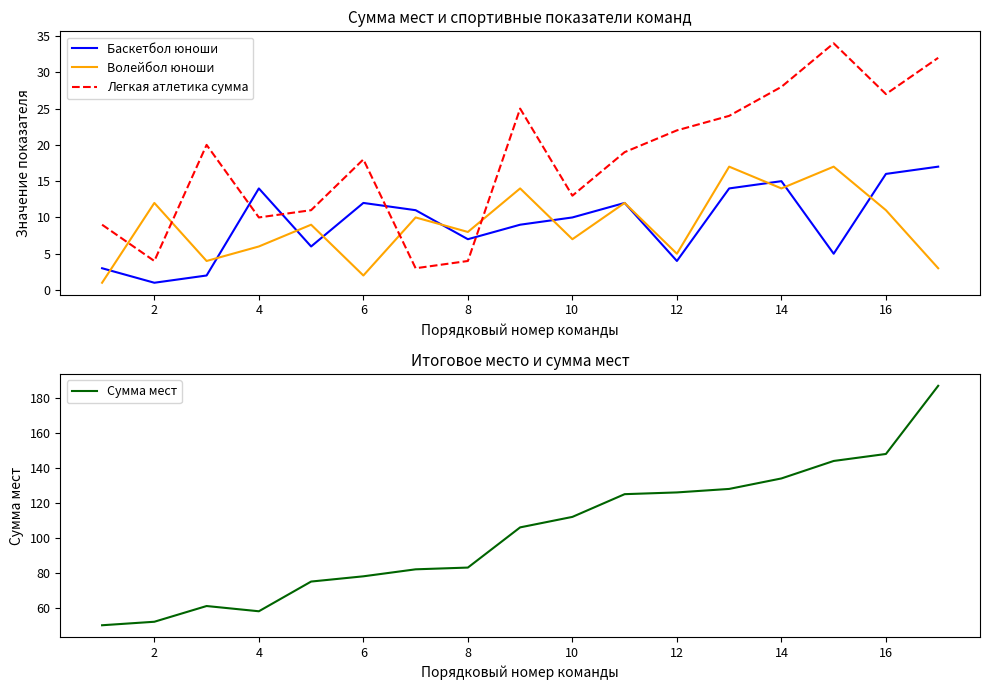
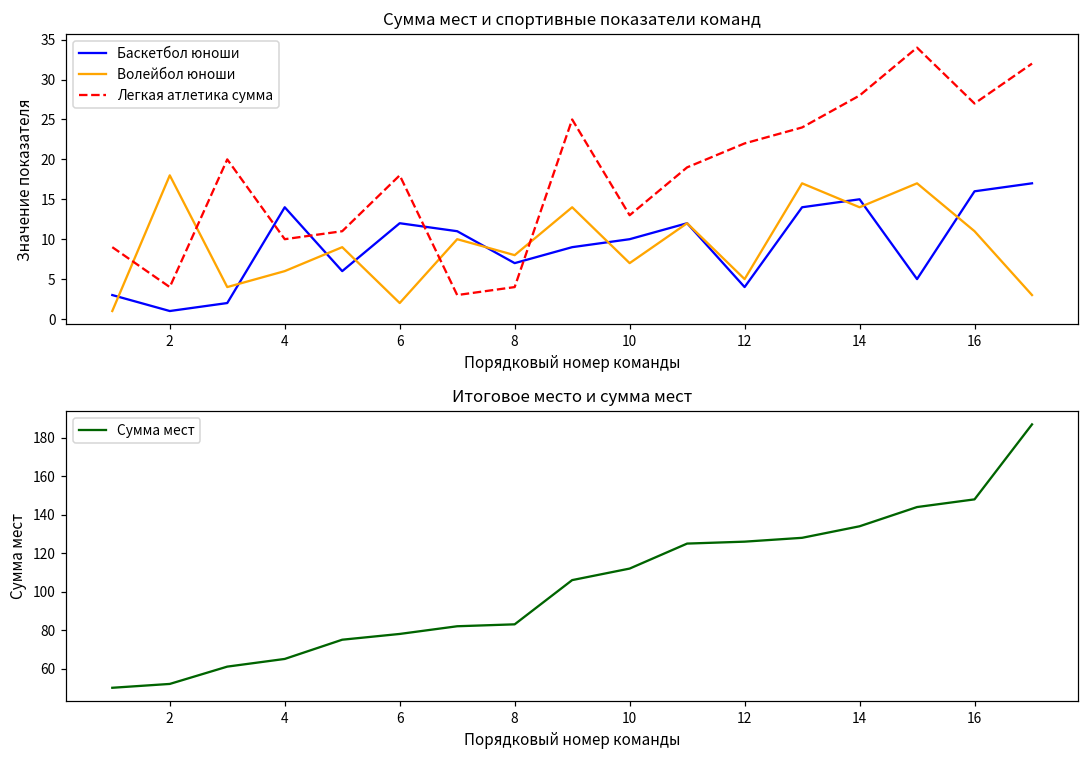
Сумма мест и спортивные показатели команд, Волейбол юноши, 2: 12 -> 18
Итоговое место и сумма мест, 4: 58 -> 65
